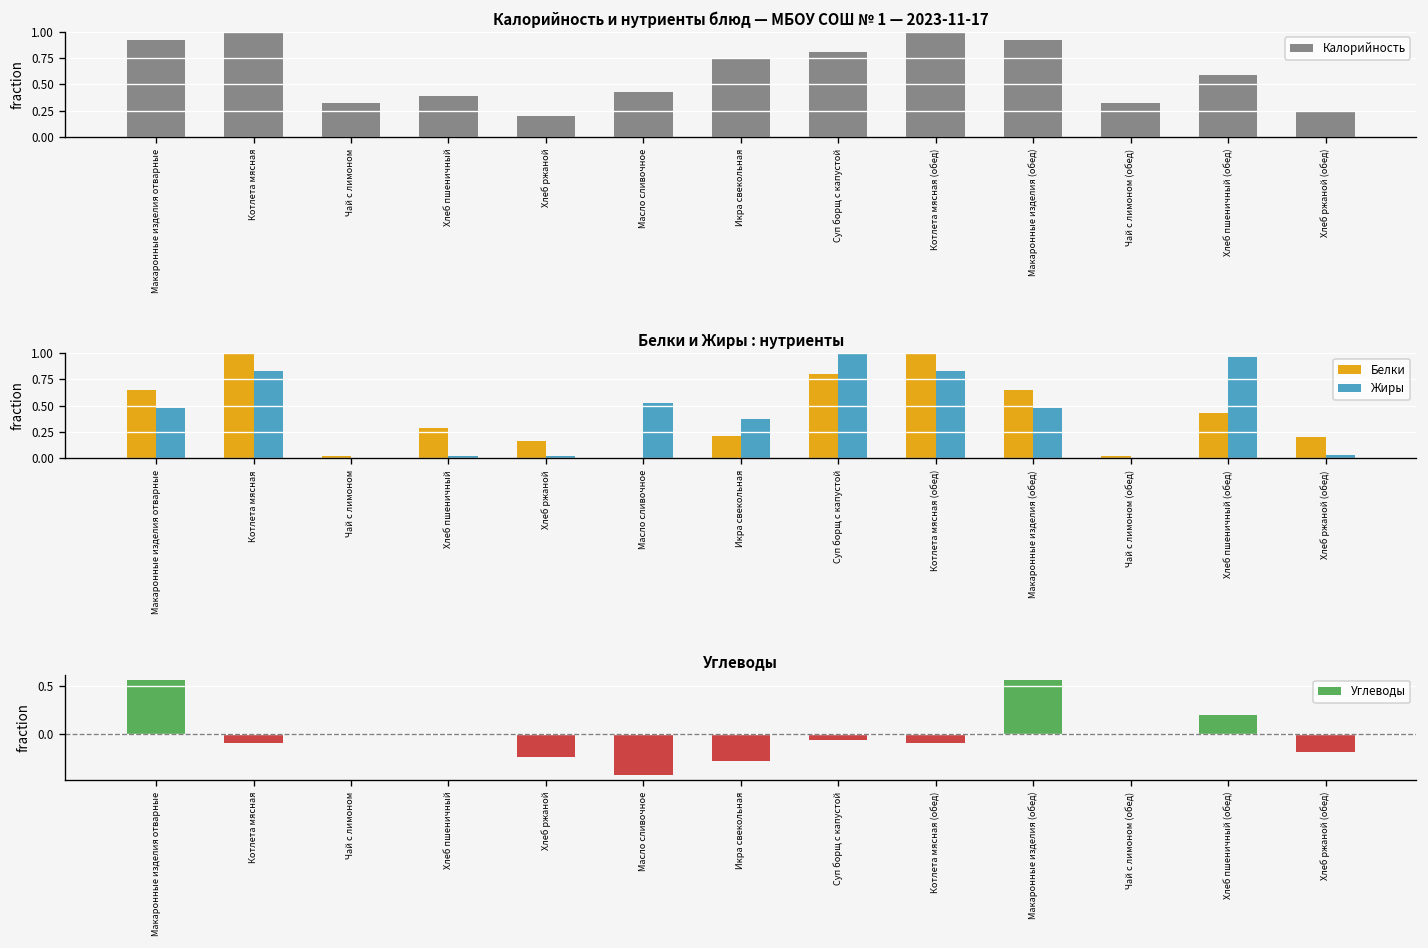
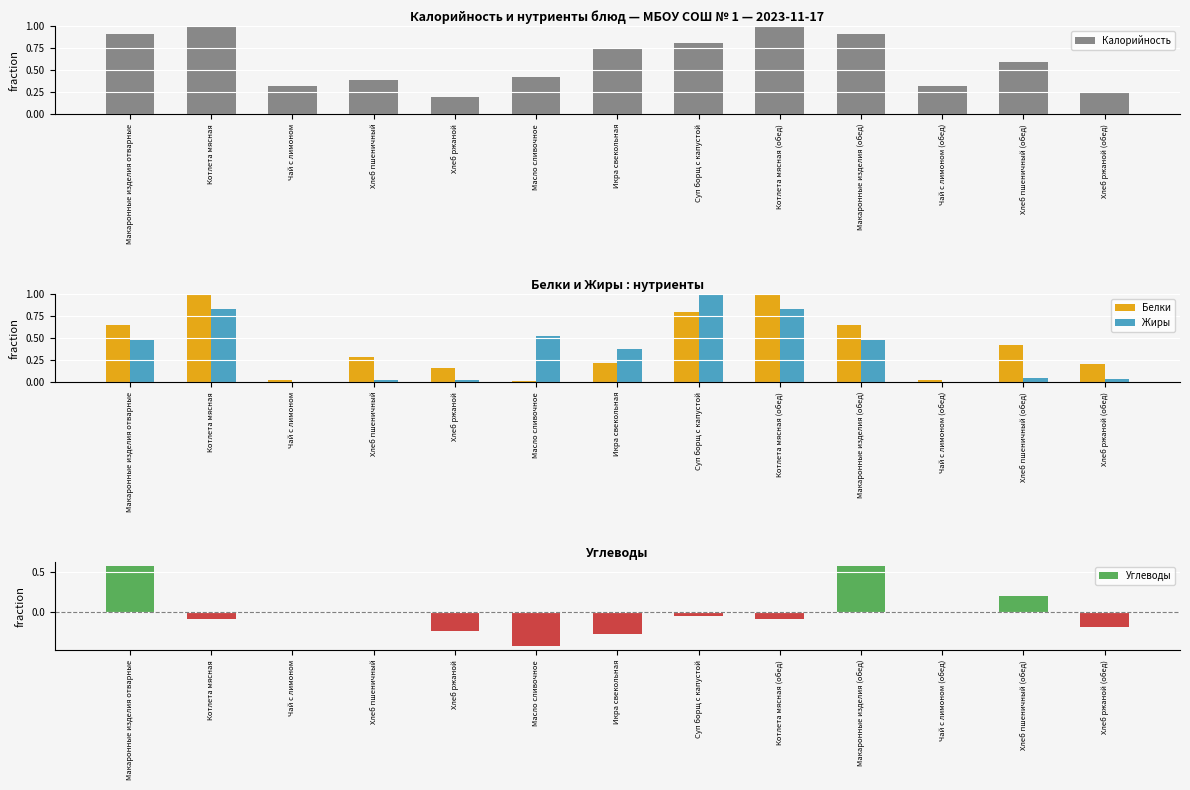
Белки и Жиры : нутриенты, Жиры, Хлеб пшеничный (обед): 1.0 -> 0.0
